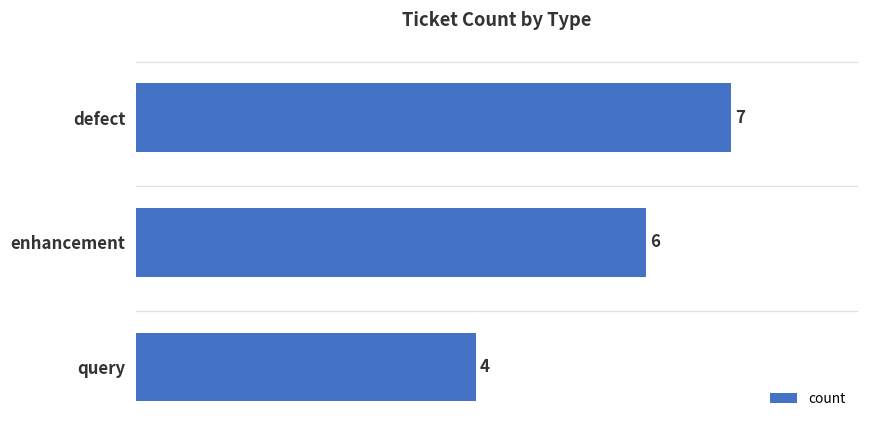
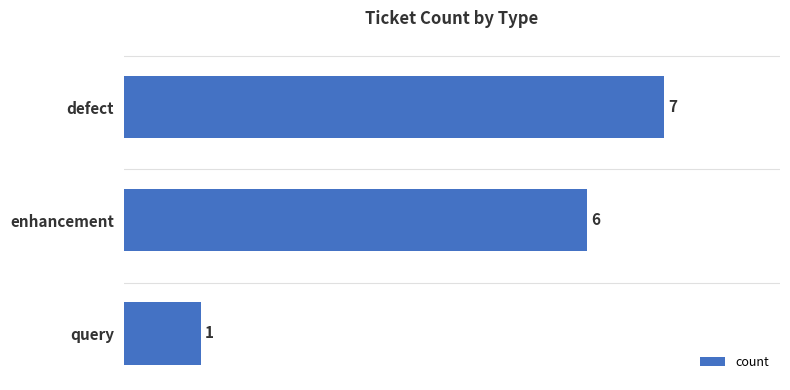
query: 4 -> 1
